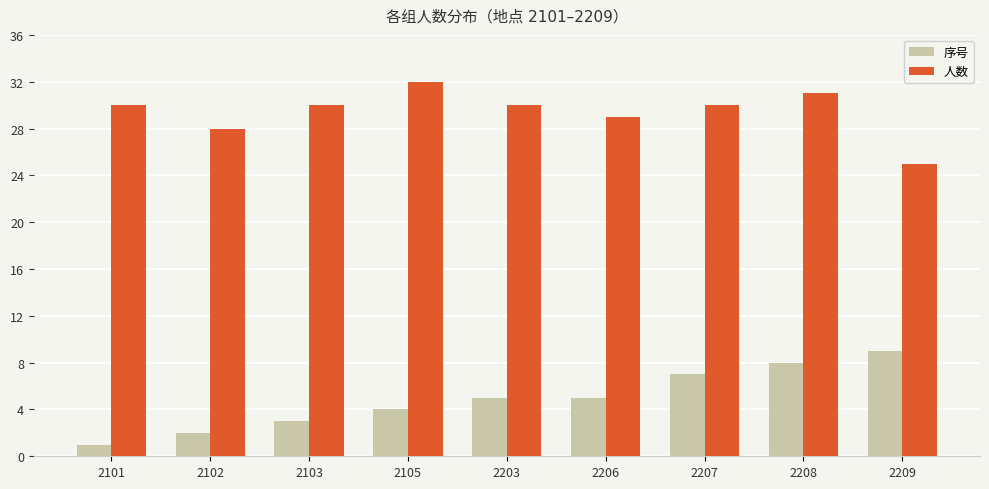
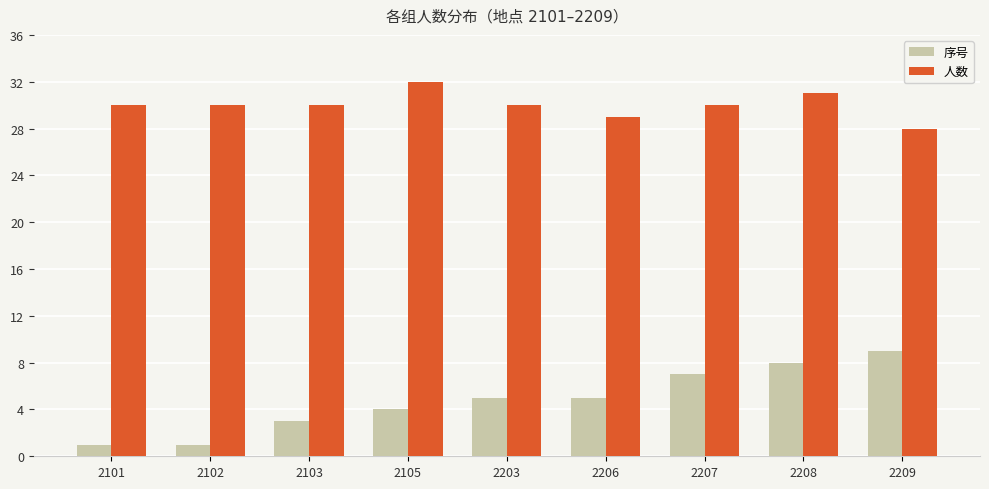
序号, 2102: 2 -> 1
人数, 2102: 28 -> 30
人数, 2209: 25 -> 28
